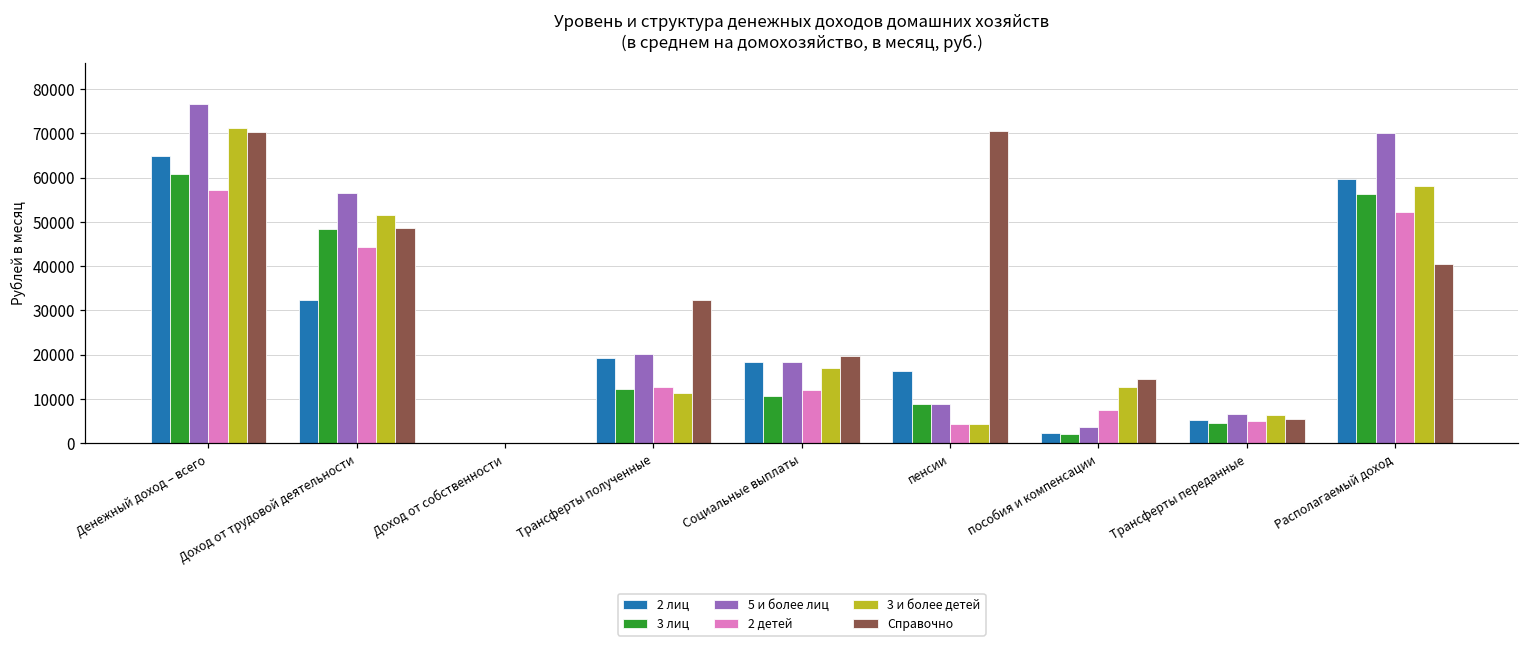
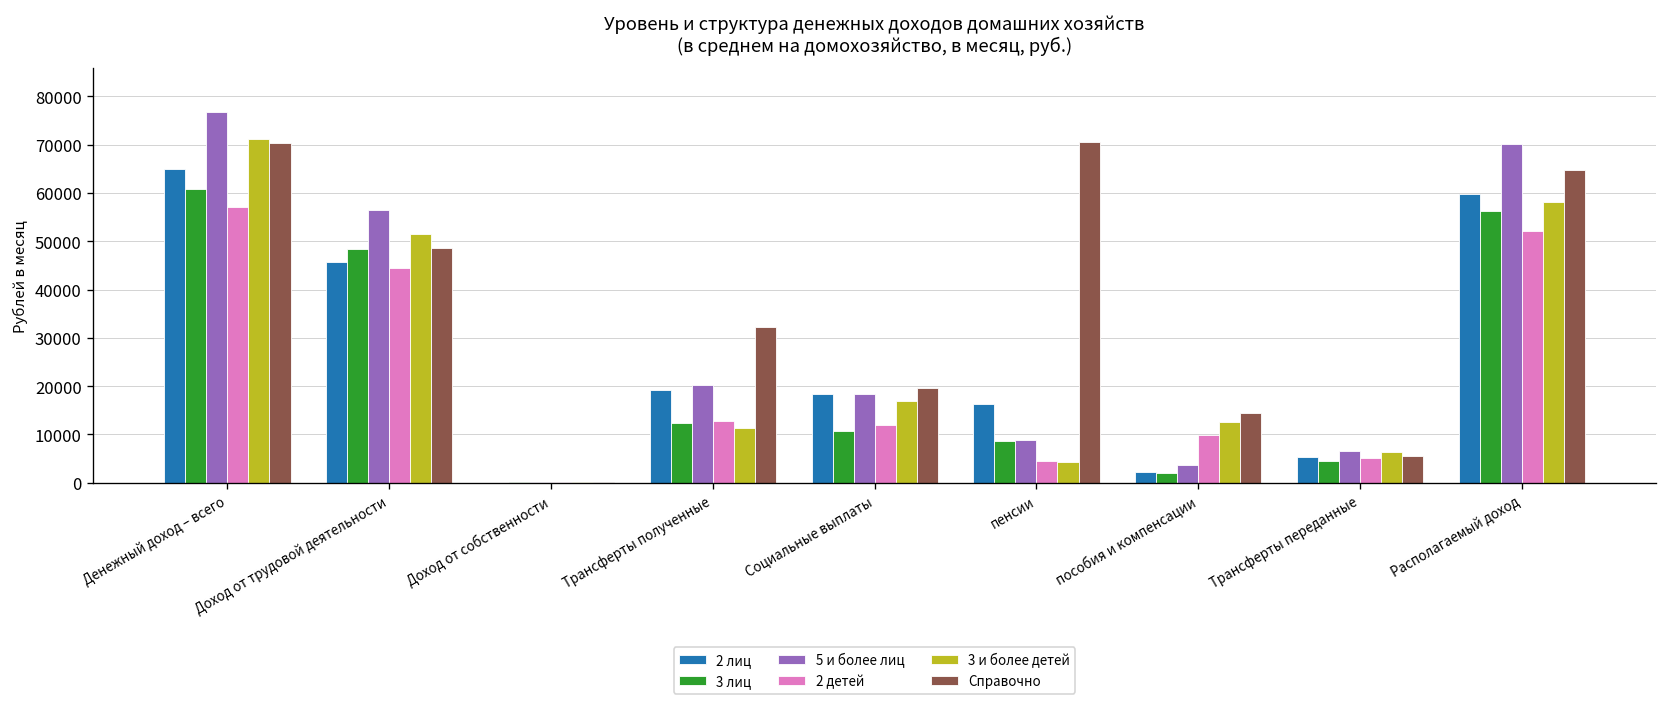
2 лиц, Доход от трудовой деятельности: 32000 -> 46000
2 детей, пособия и компенсации: 8000 -> 10000
Справочно, Располагаемый доход: 40000 -> 65000
